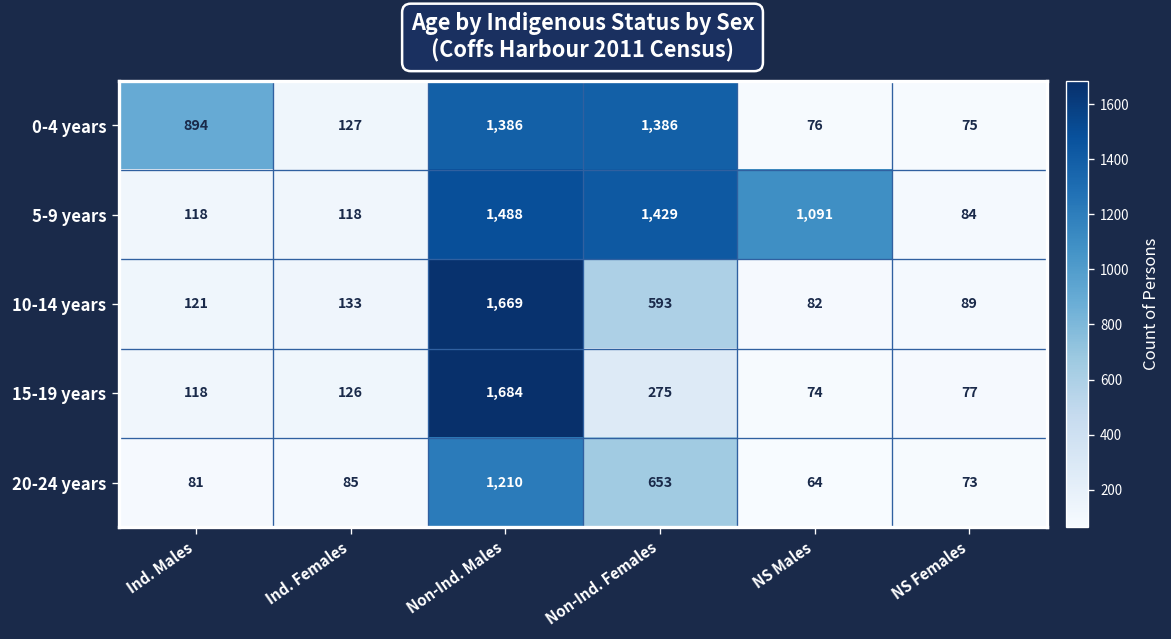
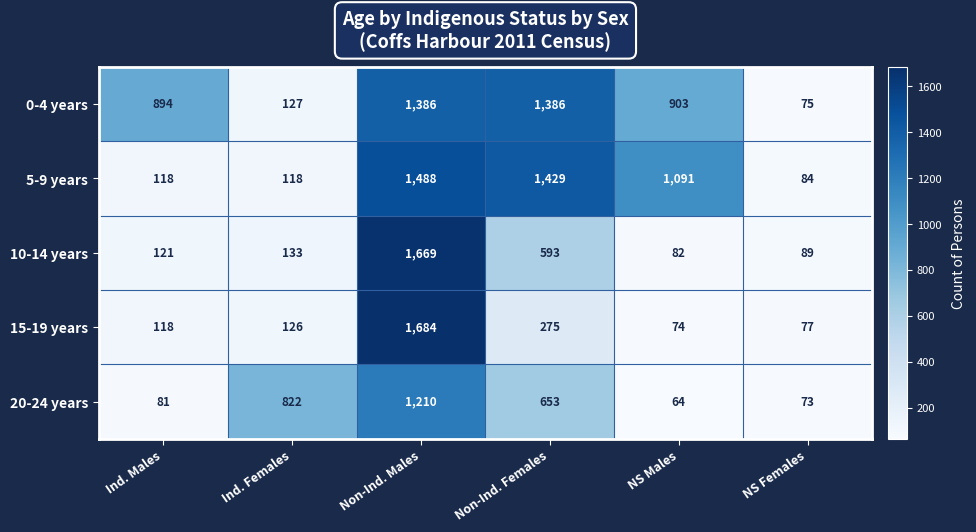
0-4 years, NS Males: 76 -> 903
20-24 years, Ind. Females: 85 -> 822
